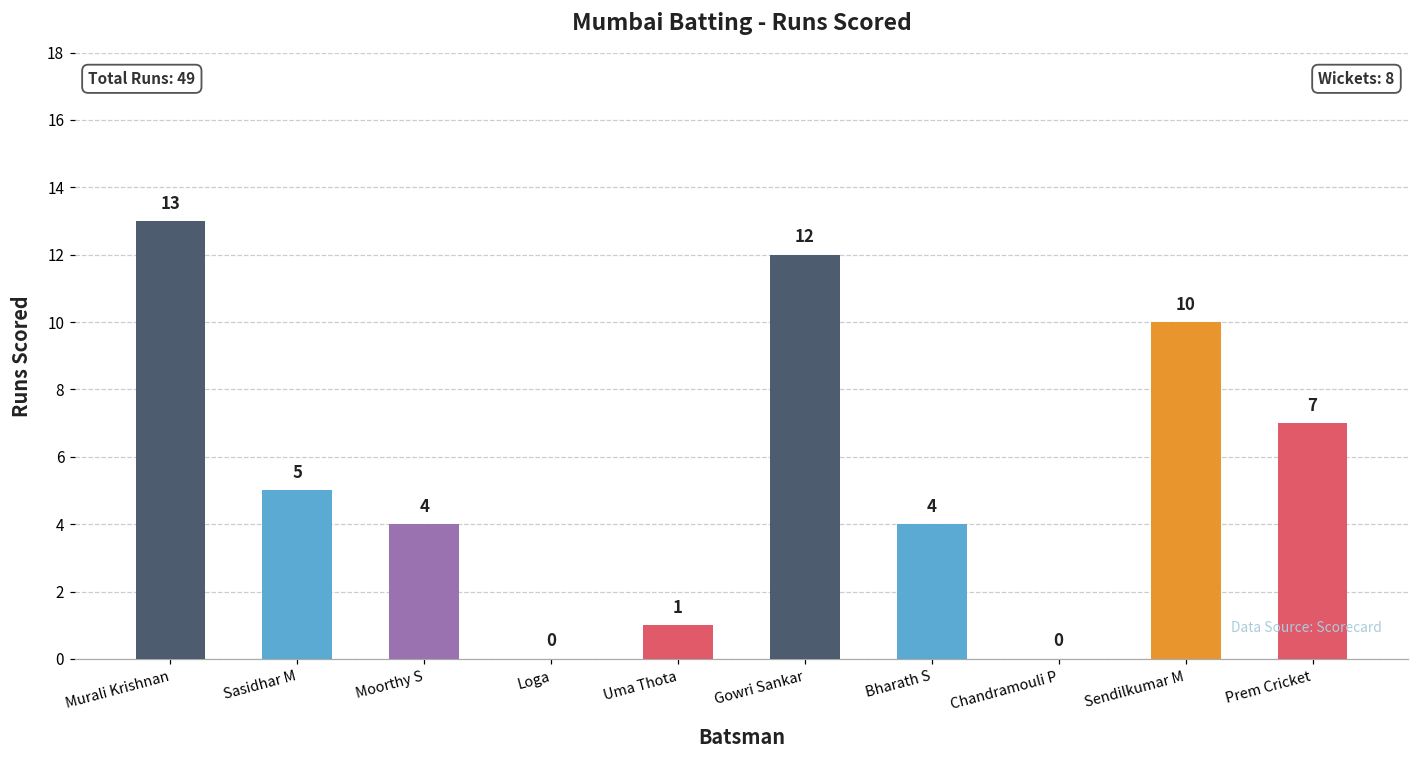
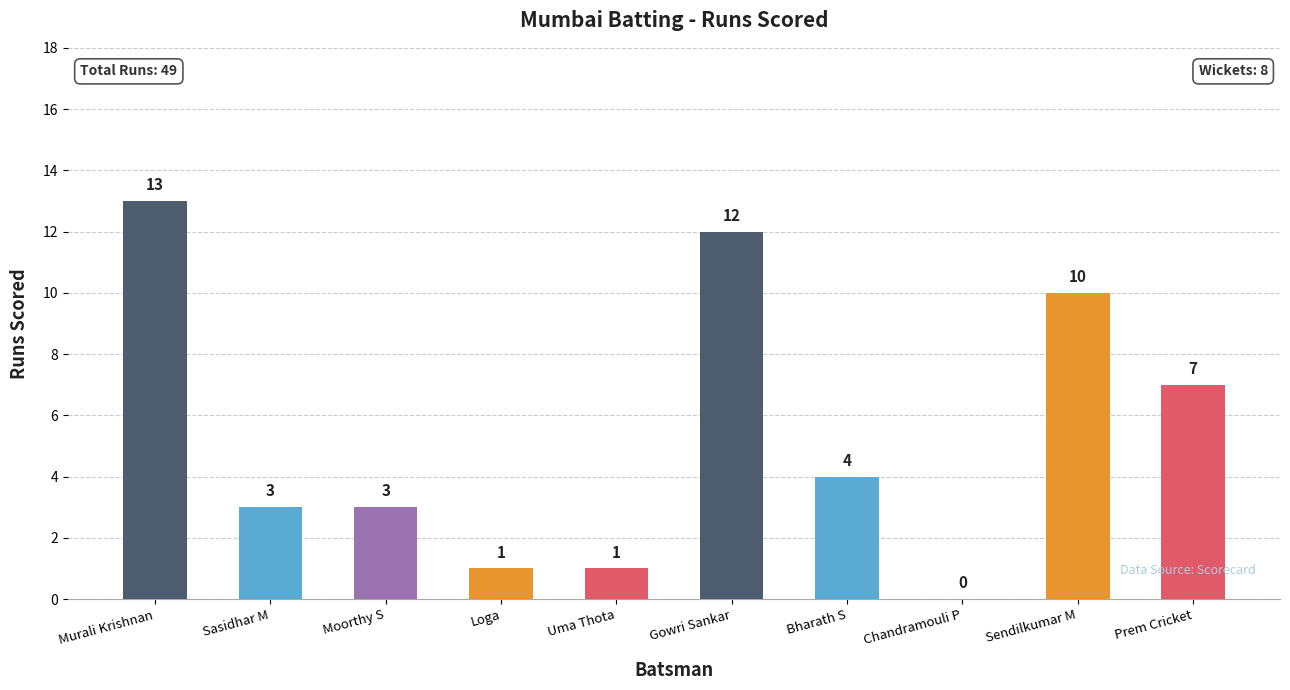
Sasidhar M: 5 -> 3
Moorthy S: 4 -> 3
Loga: 0 -> 1
